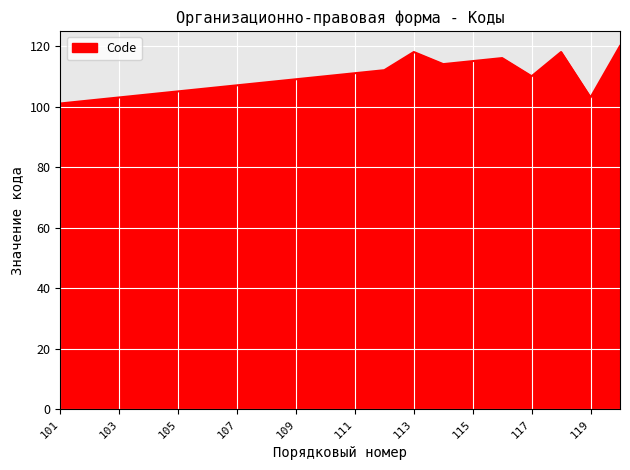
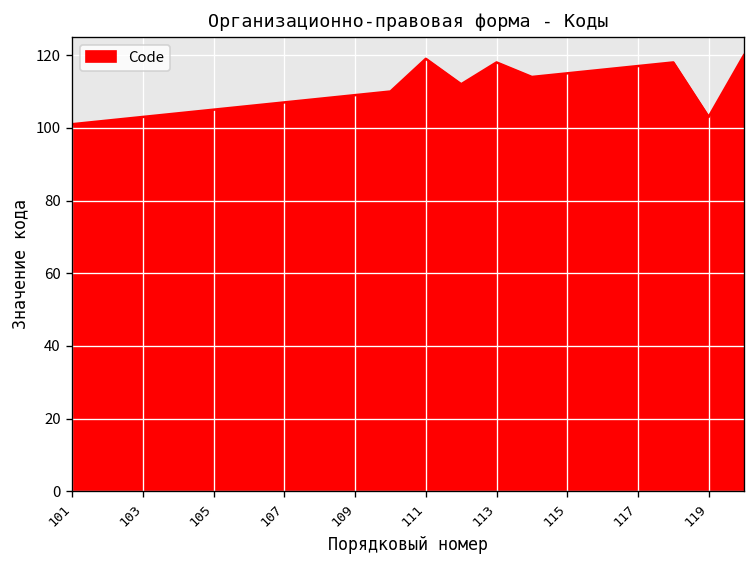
111: 111 -> 119
117: 110 -> 117
